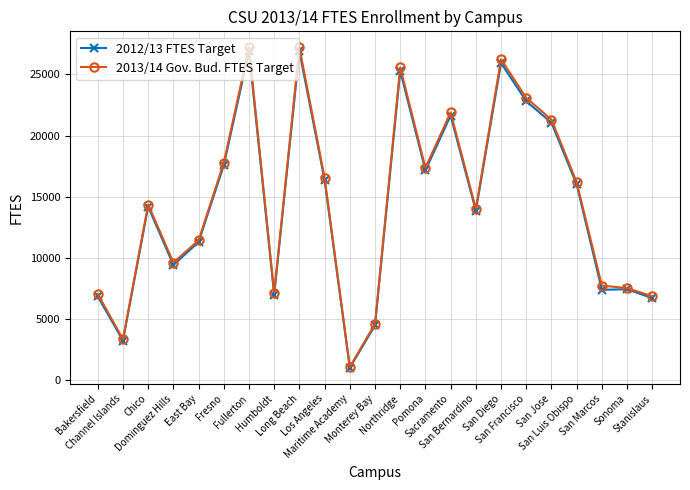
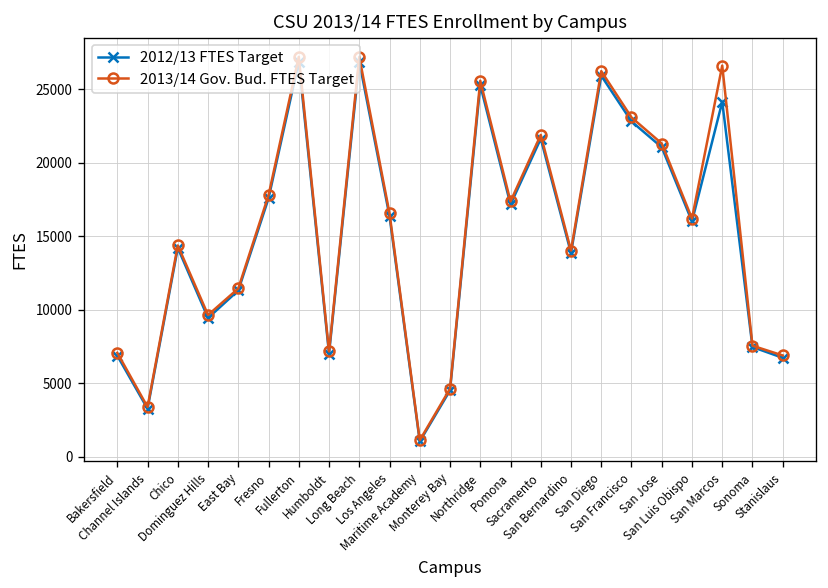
2012/13 FTES Target, San Marcos: 7400 -> 24100
2013/14 Gov. Bud. FTES Target, San Marcos: 7700 -> 26600
